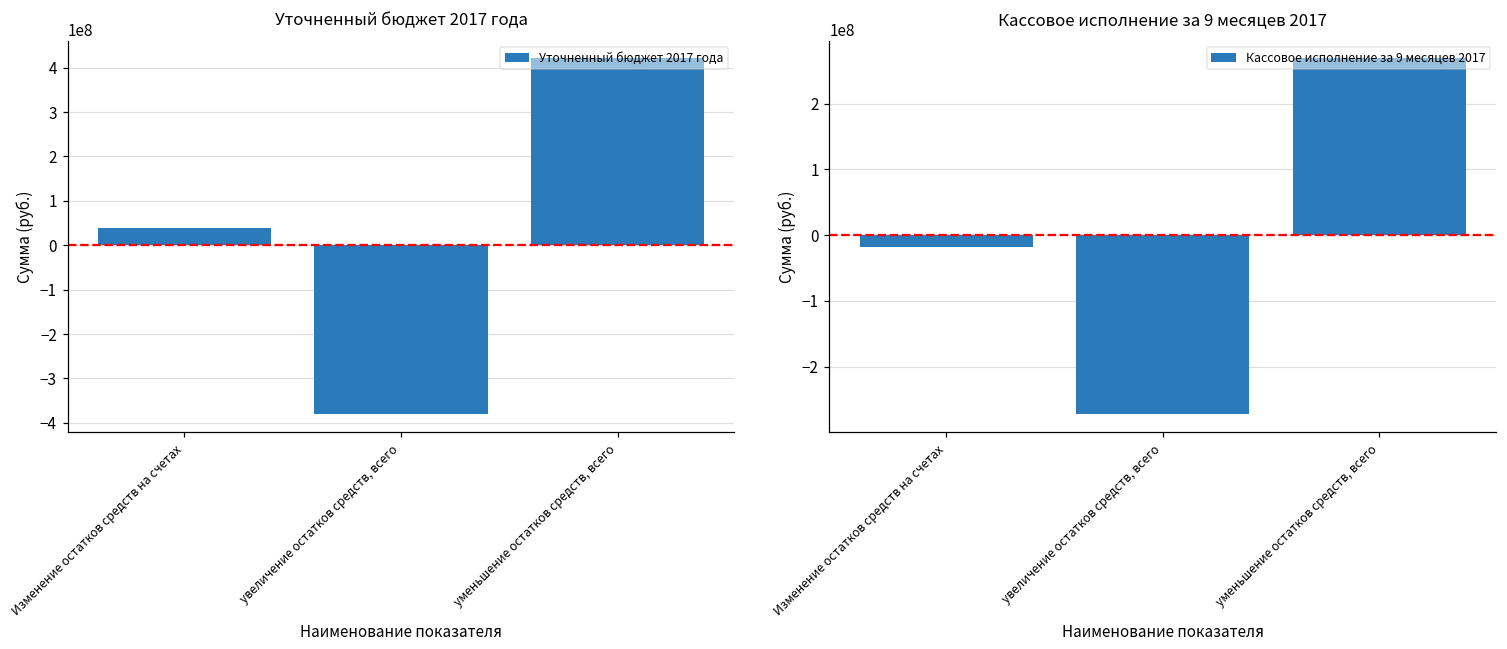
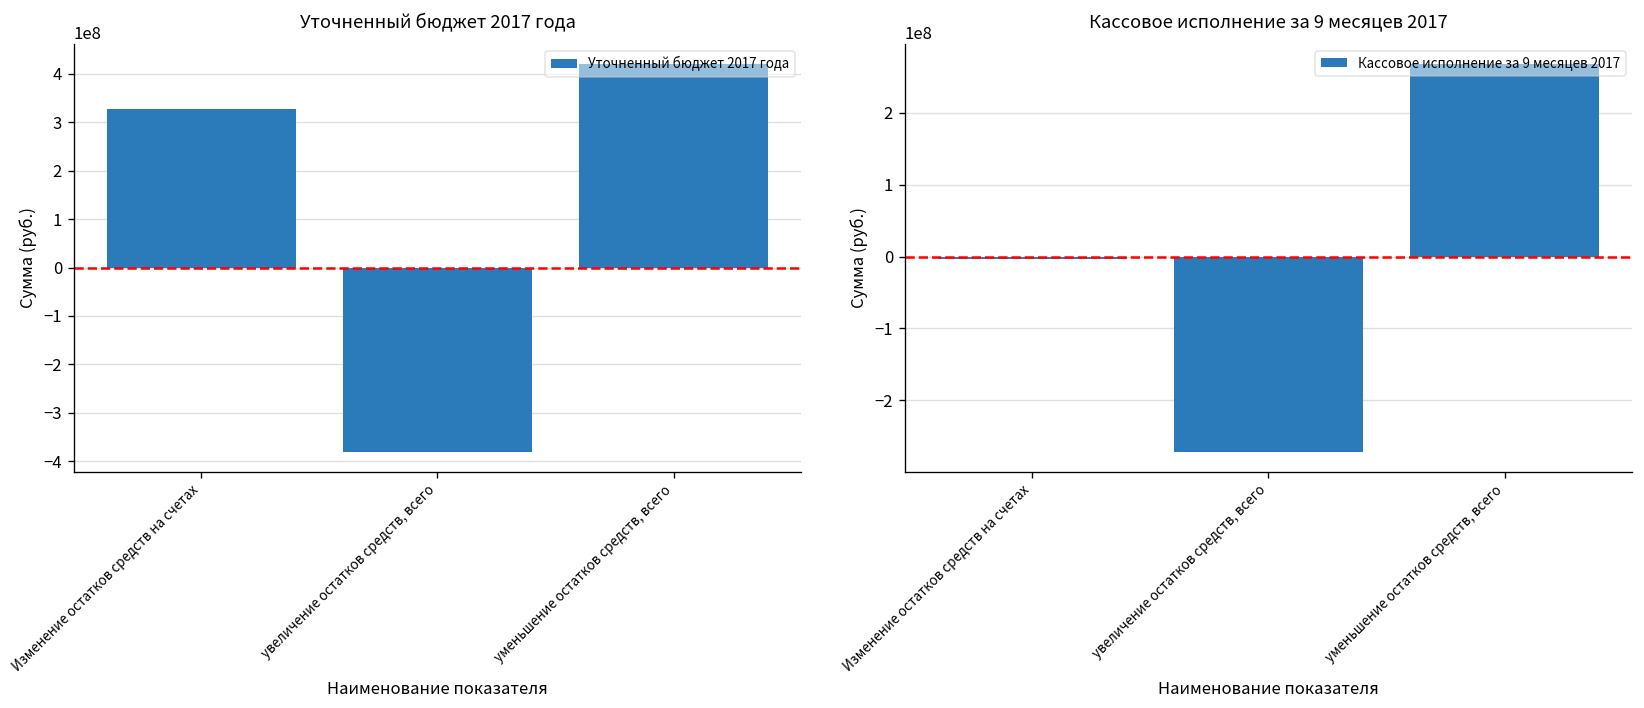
Уточненный бюджет 2017 года, Изменение остатков средств на счетах: 40000000 -> 330000000
Кассовое исполнение за 9 месяцев 2017, Изменение остатков средств на счетах: -20000000 -> 0
